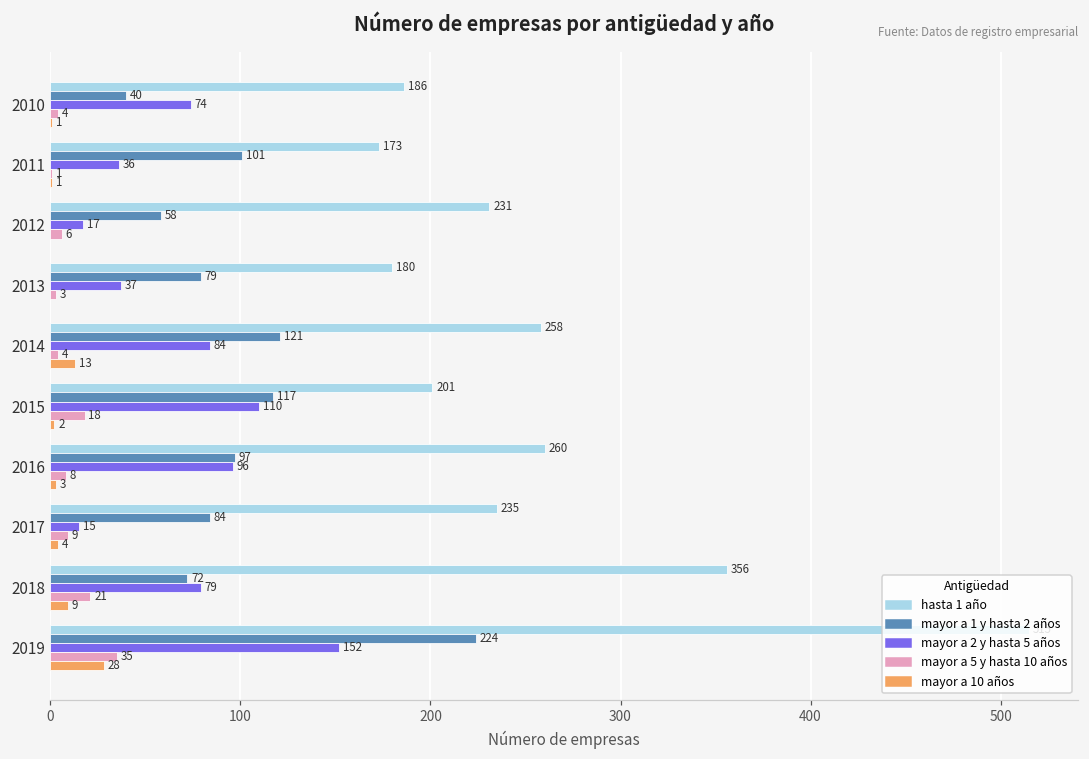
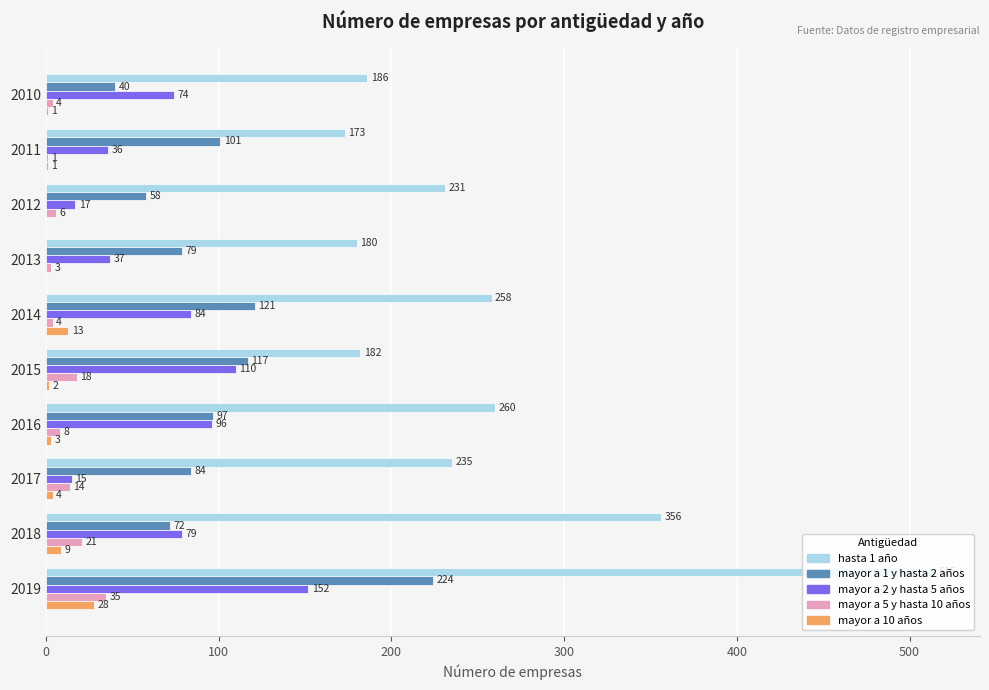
hasta 1 año, 2015: 201 -> 182
mayor a 5 y hasta 10 años, 2017: 9 -> 14
